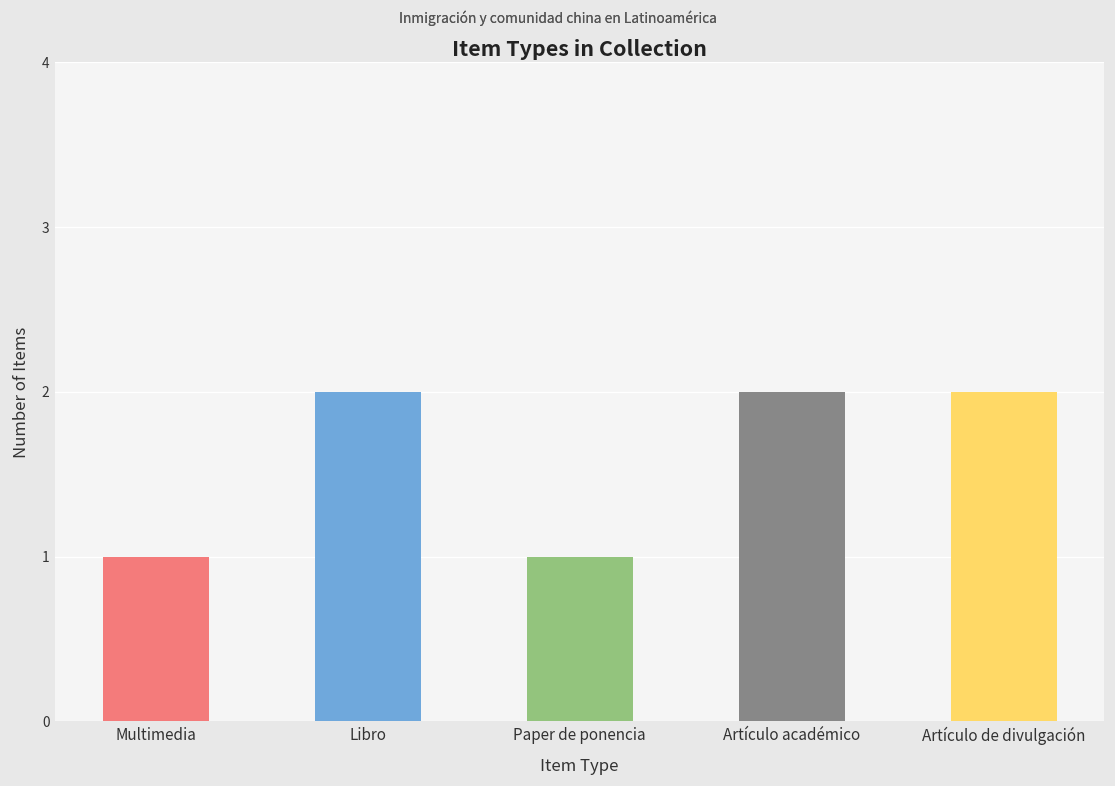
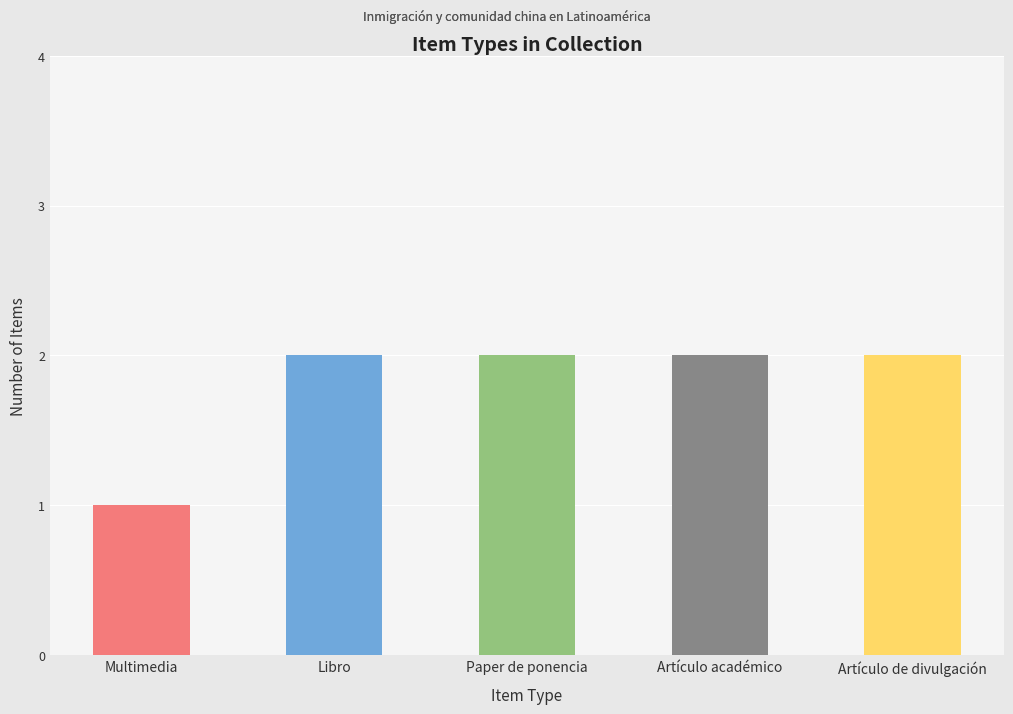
Paper de ponencia: 1 -> 2
